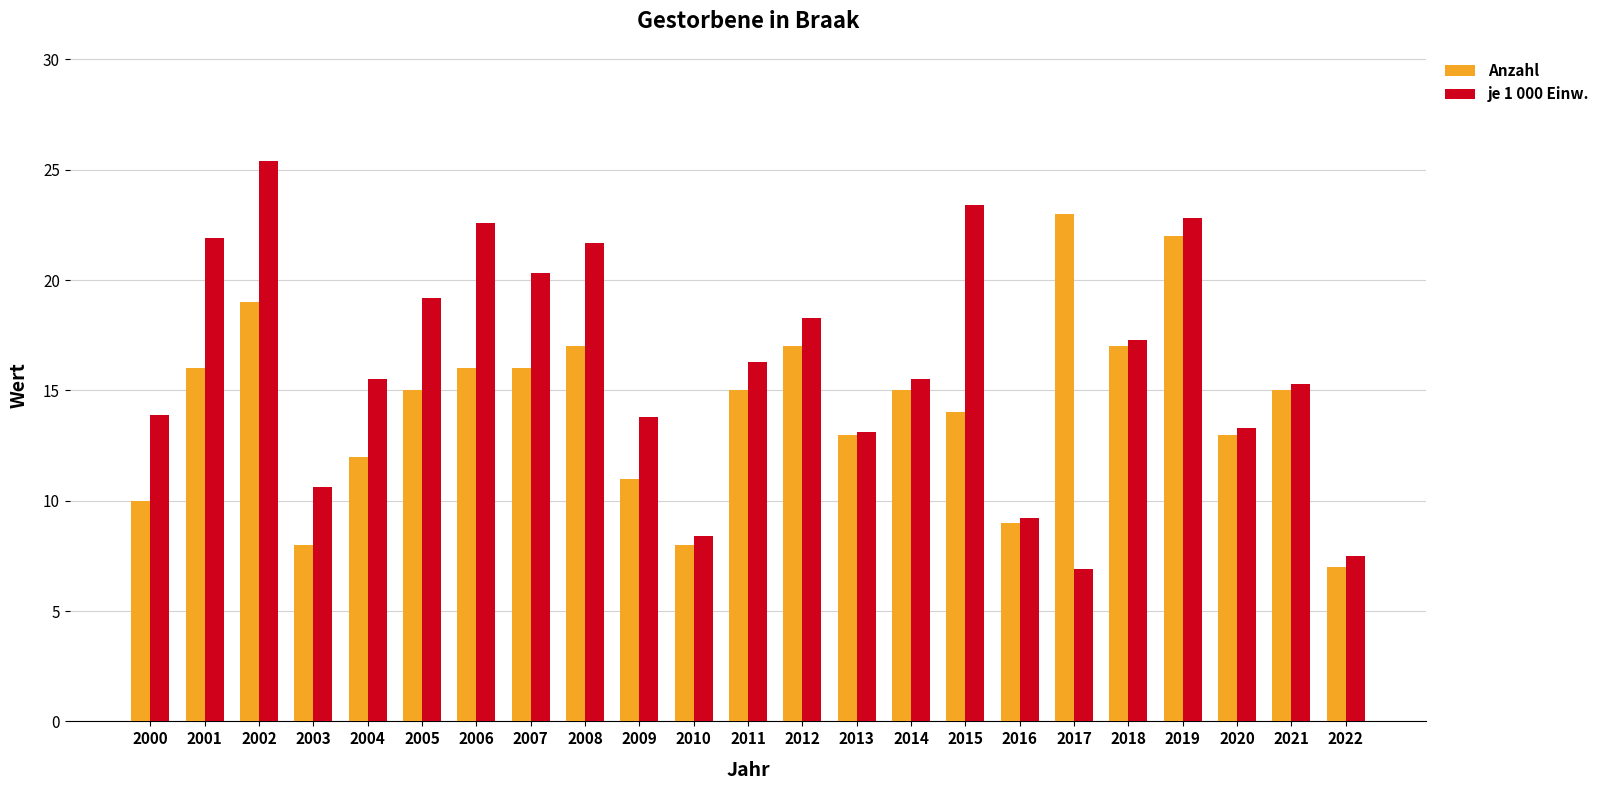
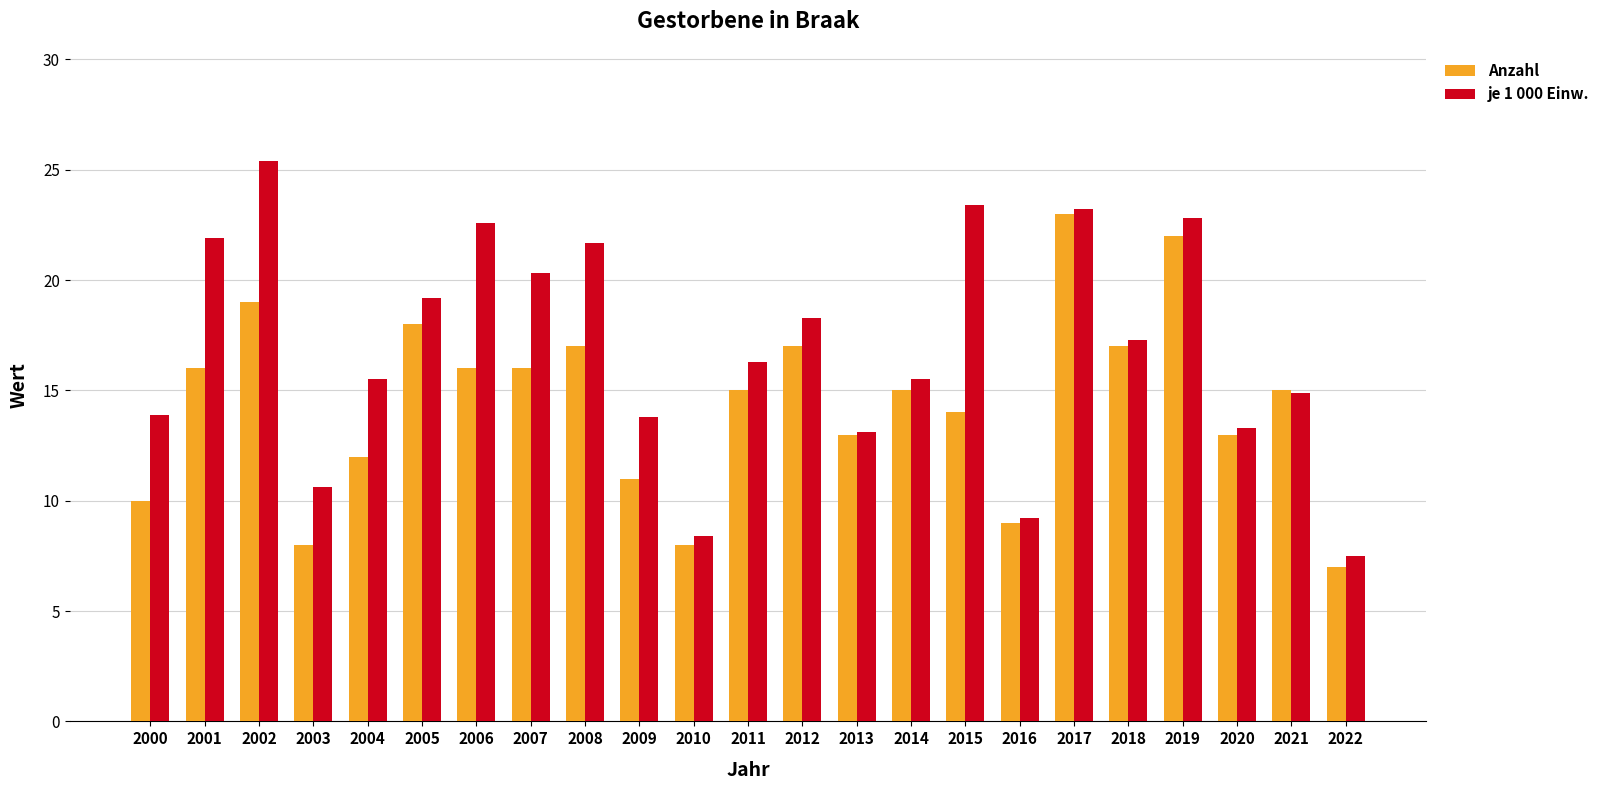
Anzahl, 2005: 15 -> 18
je 1 000 Einw., 2017: 6.9 -> 23.2
je 1 000 Einw., 2021: 15.3 -> 14.9
